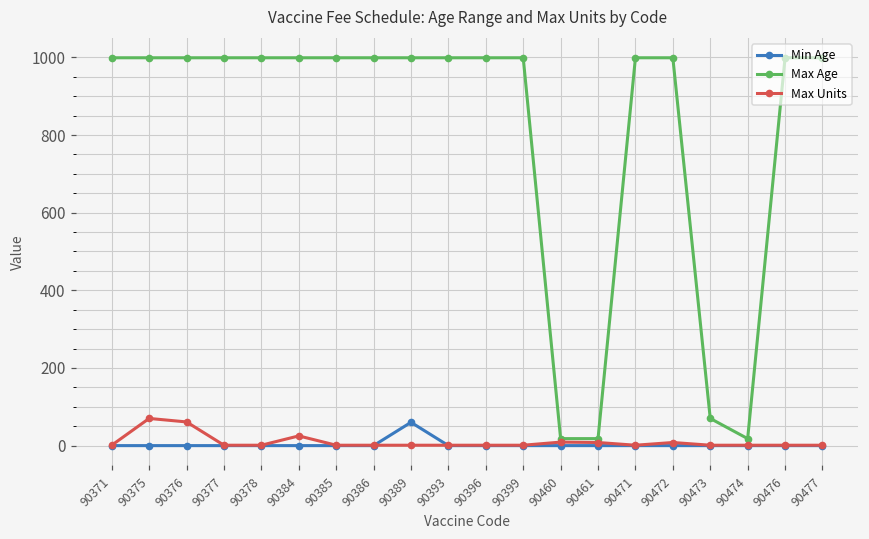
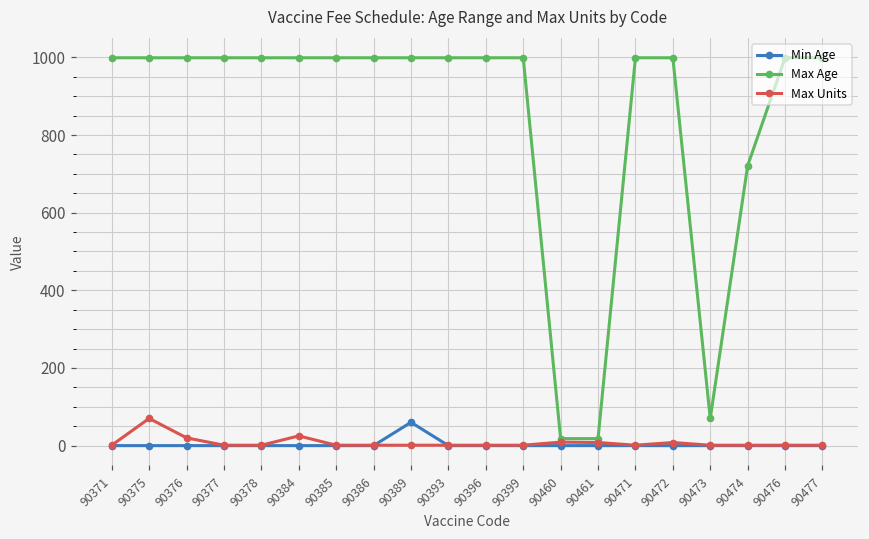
Max Units, 90376: 60 -> 20
Max Age, 90474: 20 -> 720
